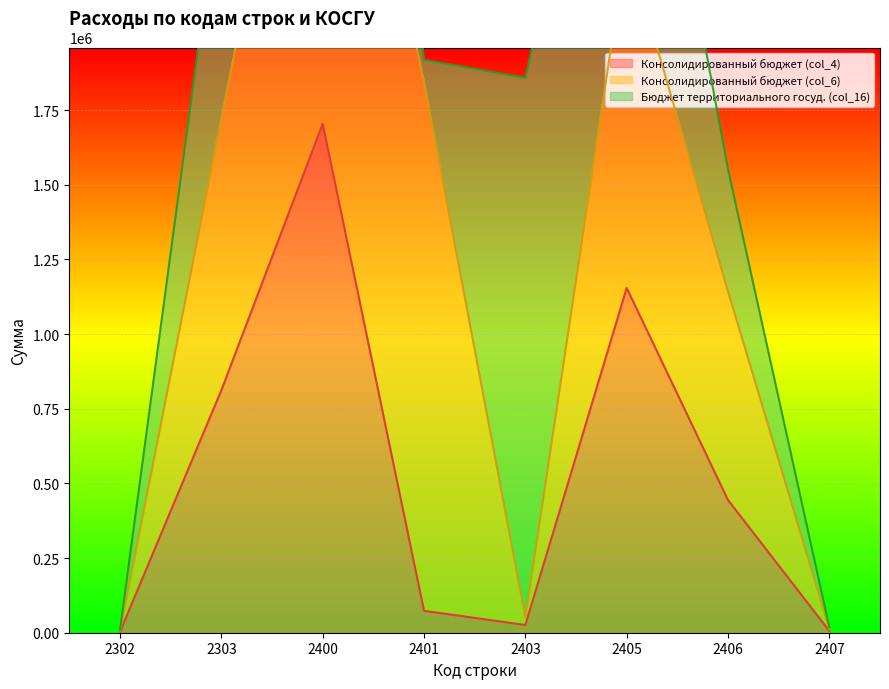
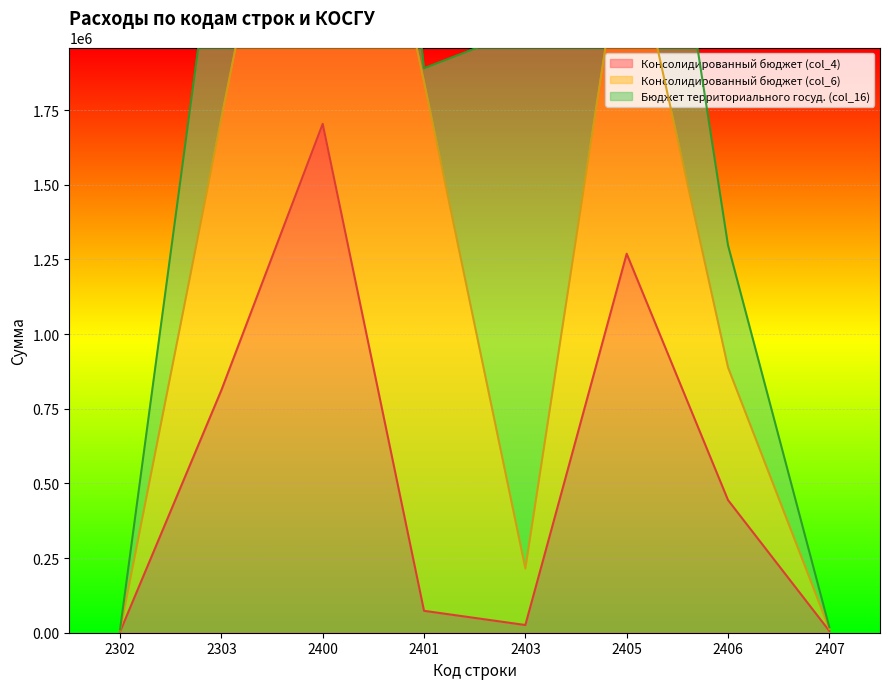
Бюджет территориального госуд. (col_16), 2401: 70000 -> 50000
Консолидированный бюджет (col_6), 2403: 30000 -> 190000
Консолидированный бюджет (col_4), 2405: 1150000 -> 1270000
Консолидированный бюджет (col_6), 2406: 700000 -> 440000
